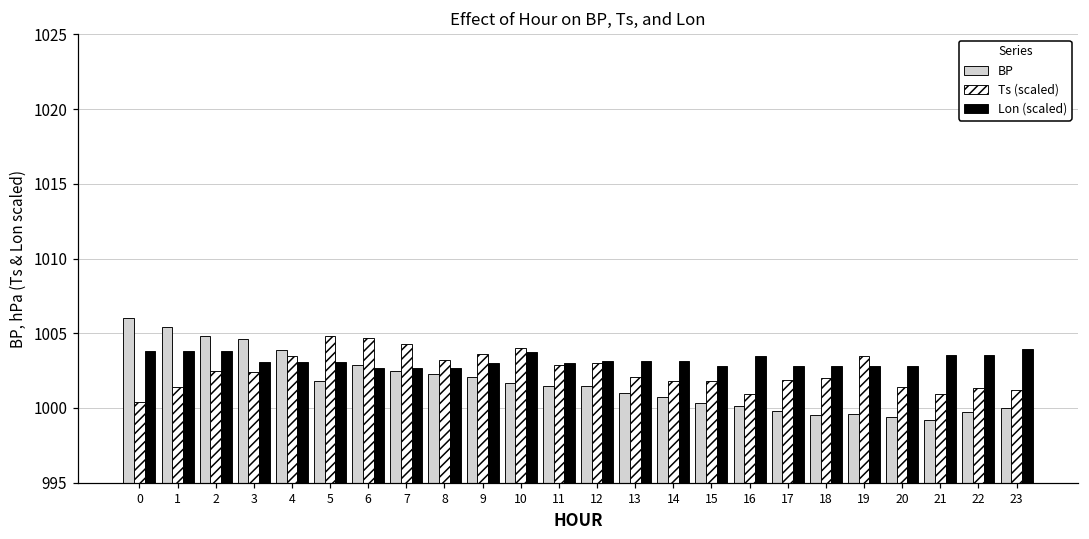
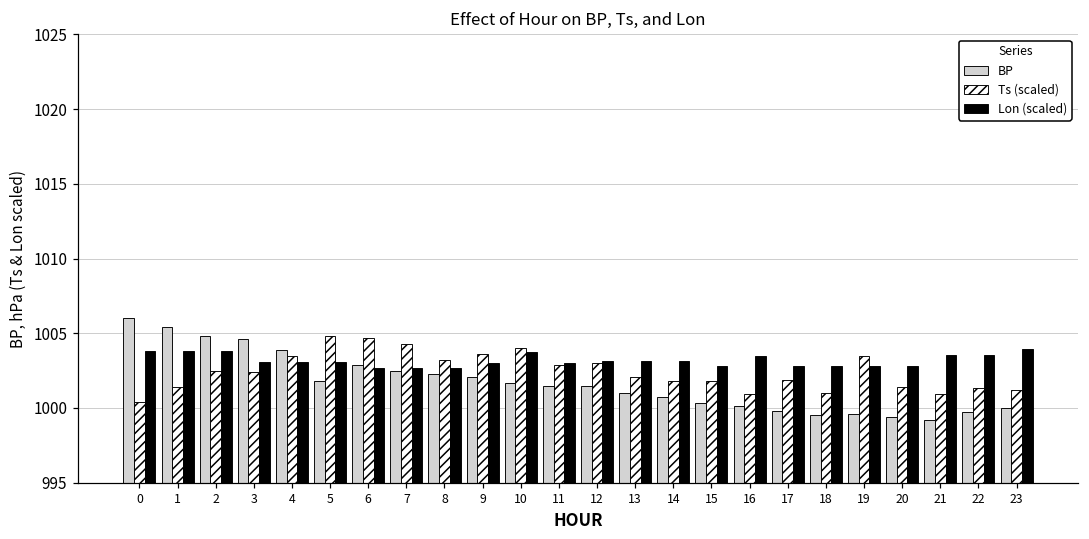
Ts (scaled), 18: 1002.0 -> 1001.0
